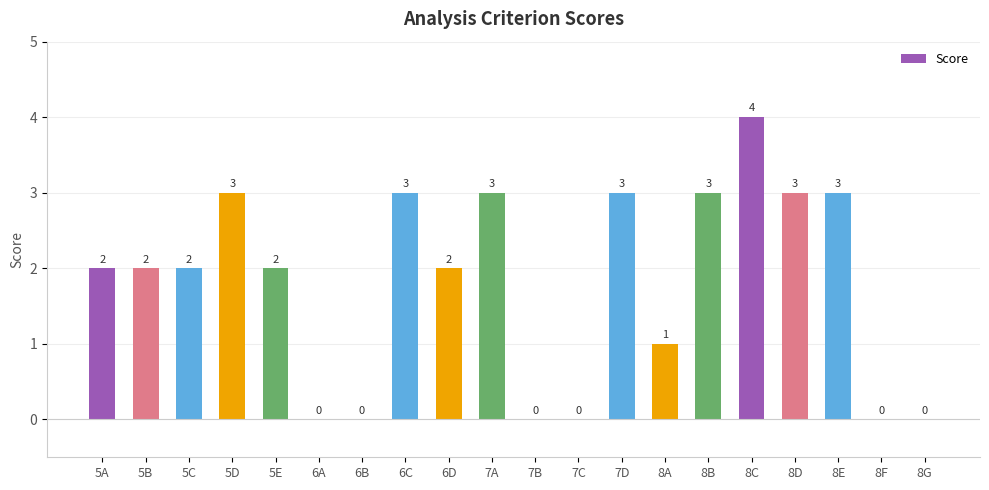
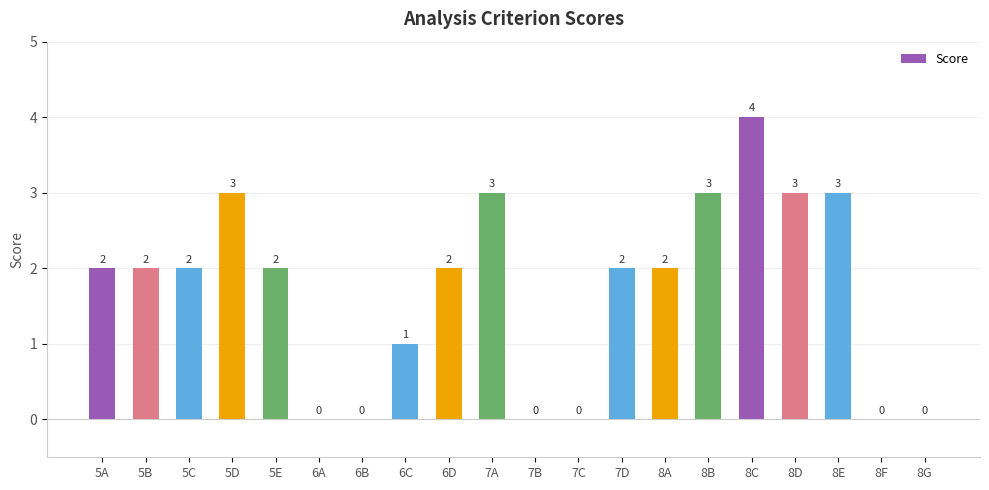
6C: 3 -> 1
7D: 3 -> 2
8A: 1 -> 2
